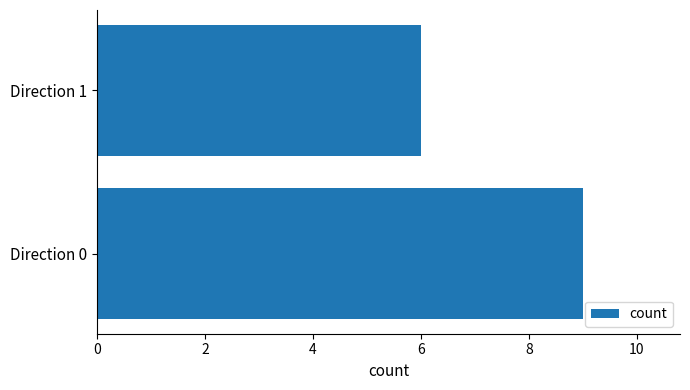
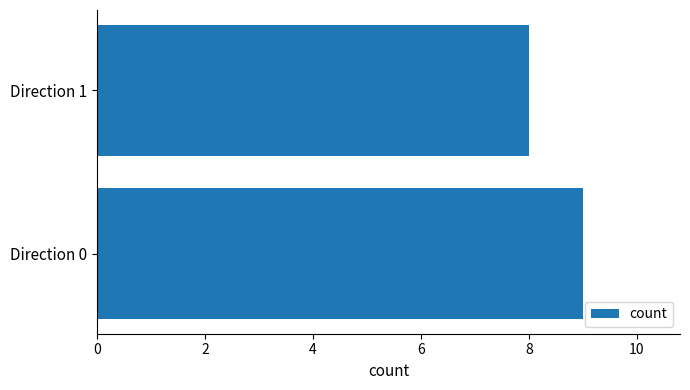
Direction 1: 6 -> 8
